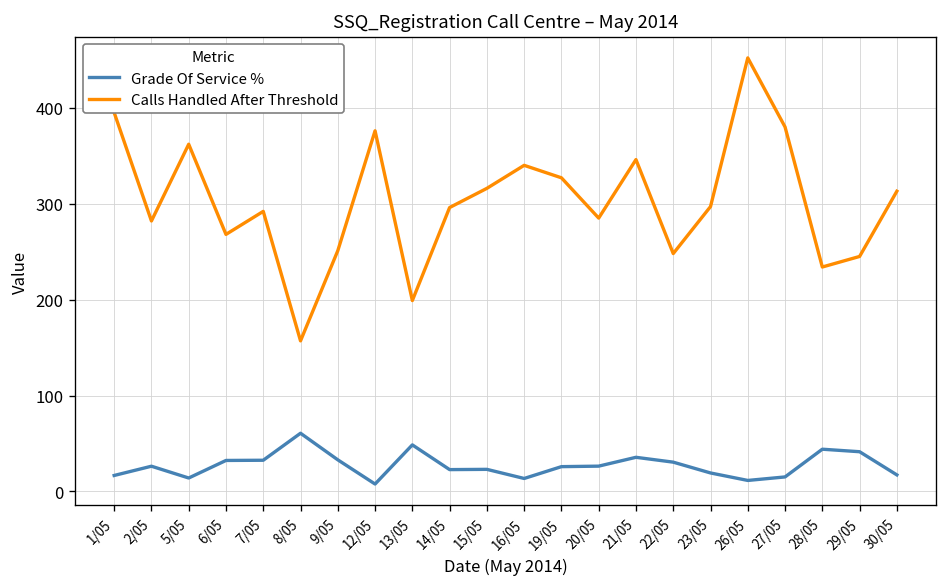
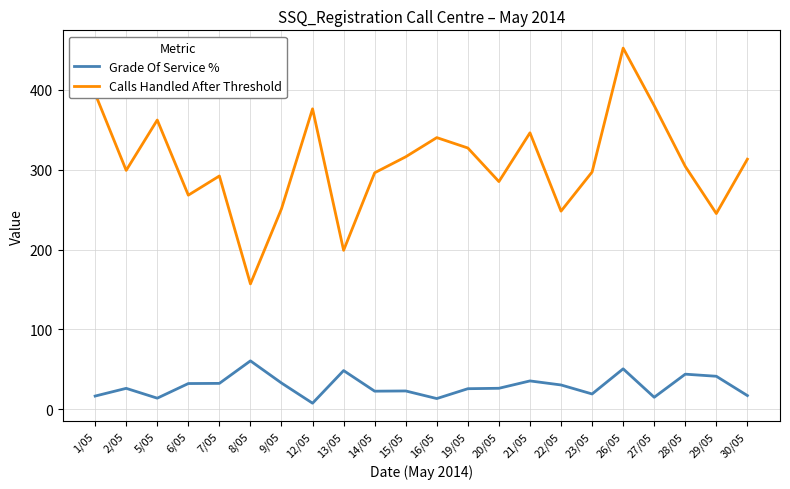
Calls Handled After Threshold, 2/05: 280 -> 300
Grade Of Service %, 26/05: 10 -> 50
Calls Handled After Threshold, 28/05: 230 -> 300
